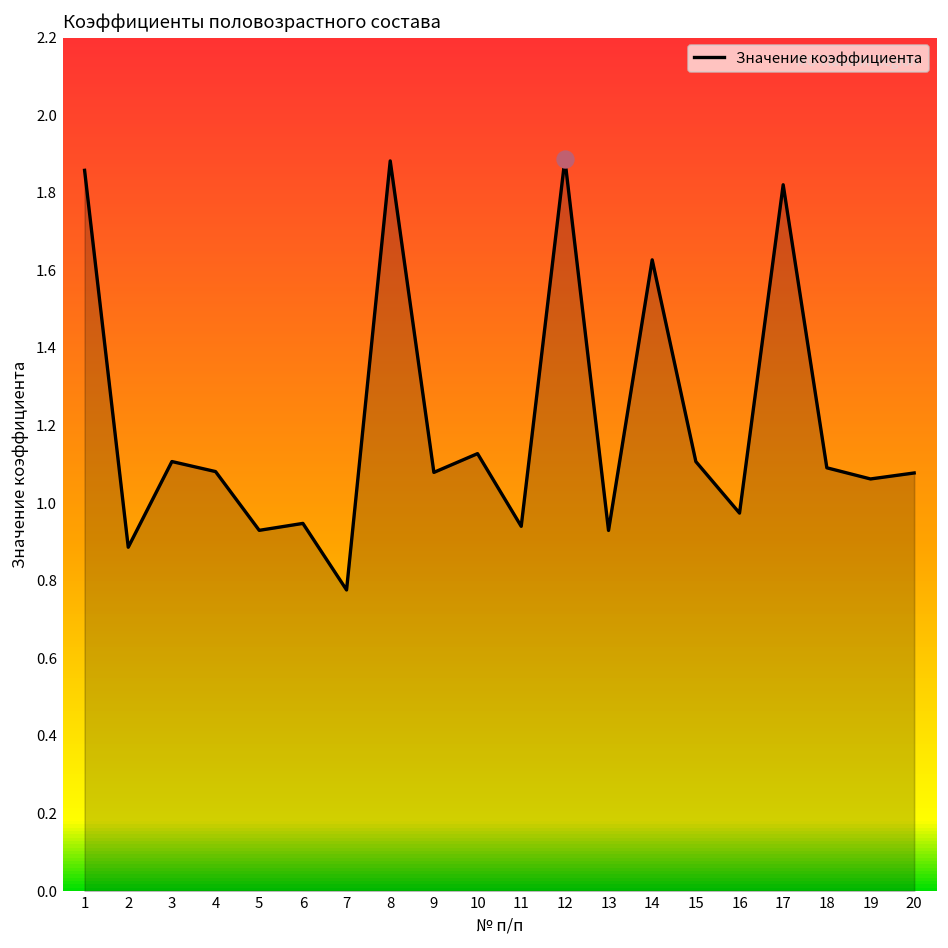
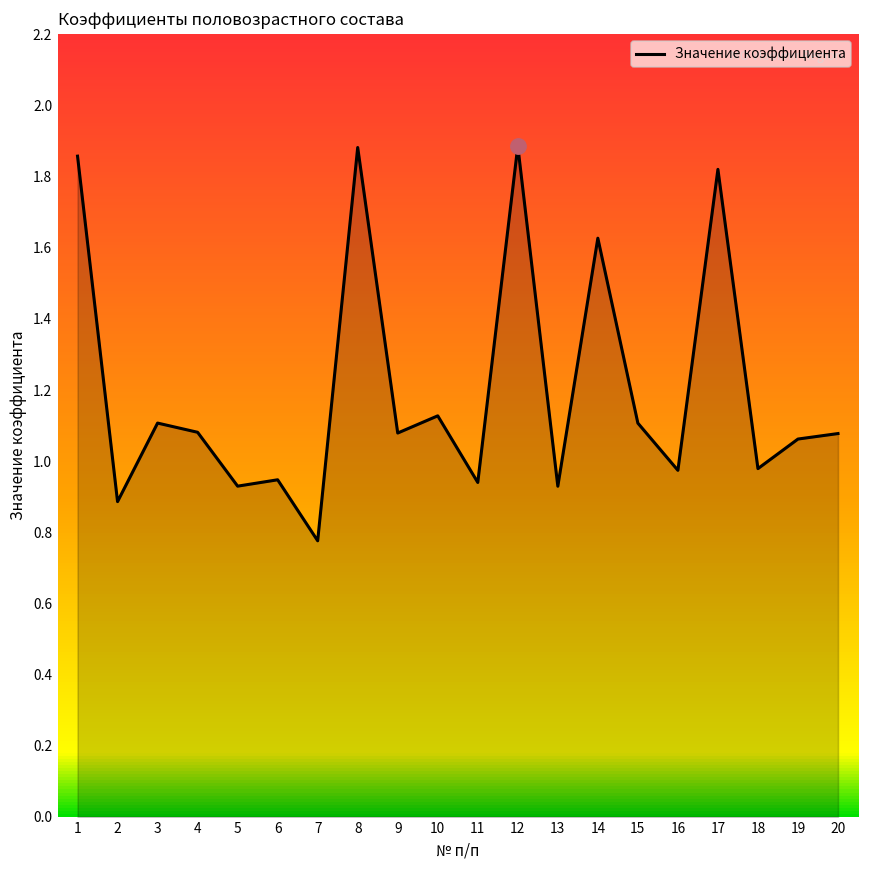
Значение коэффициента, 18: 1.09 -> 0.98
